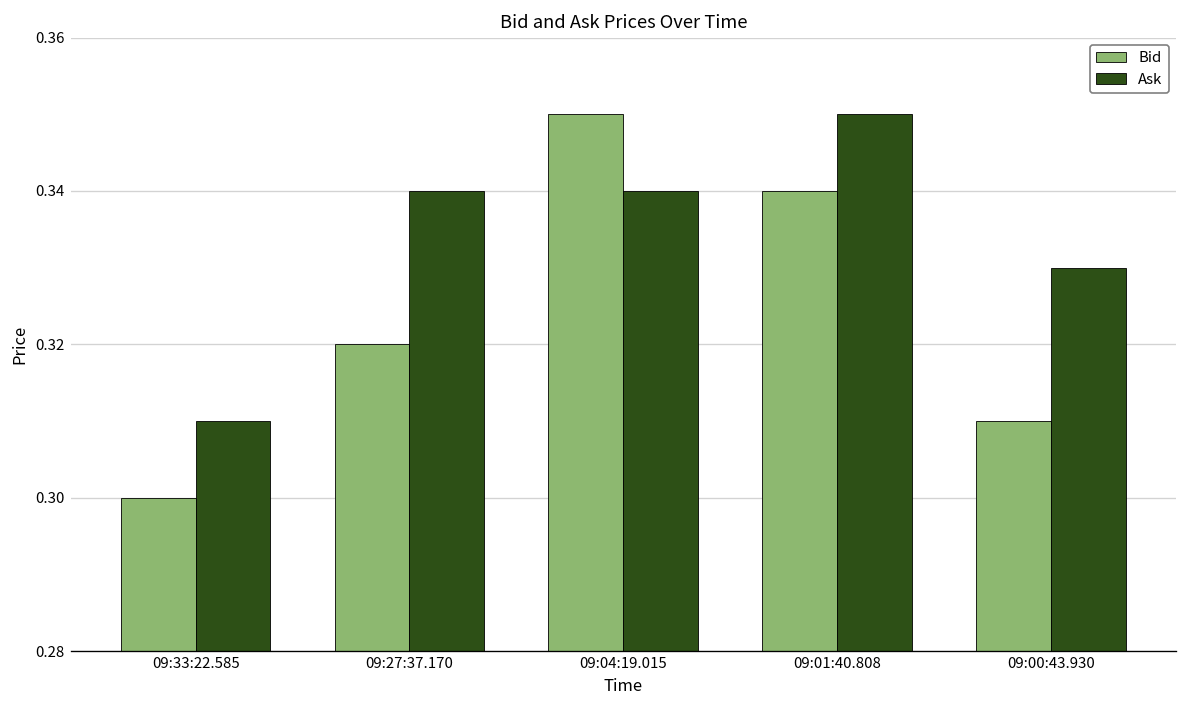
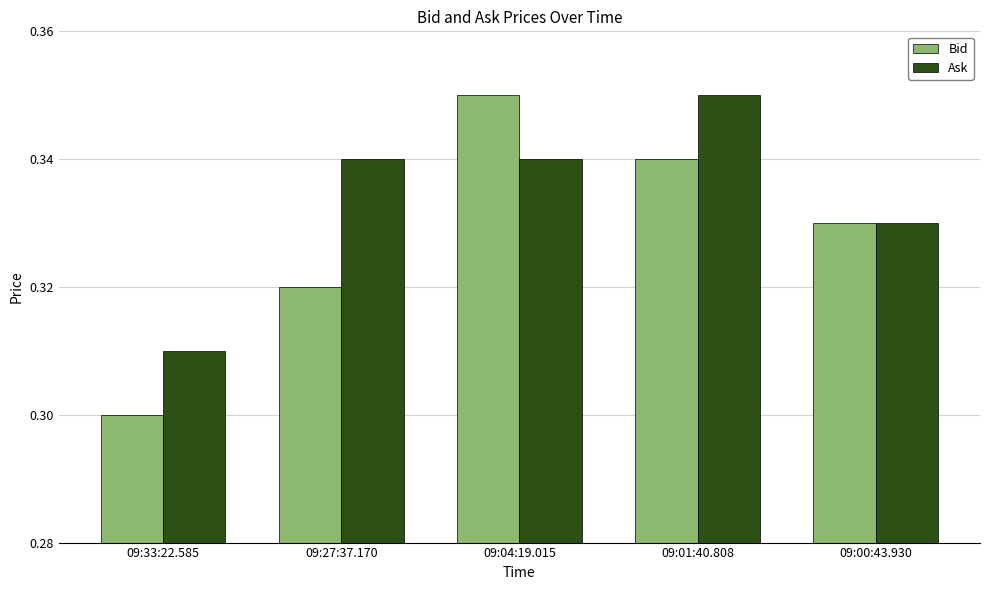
Bid, 09:00:43.930: 0.31 -> 0.33
